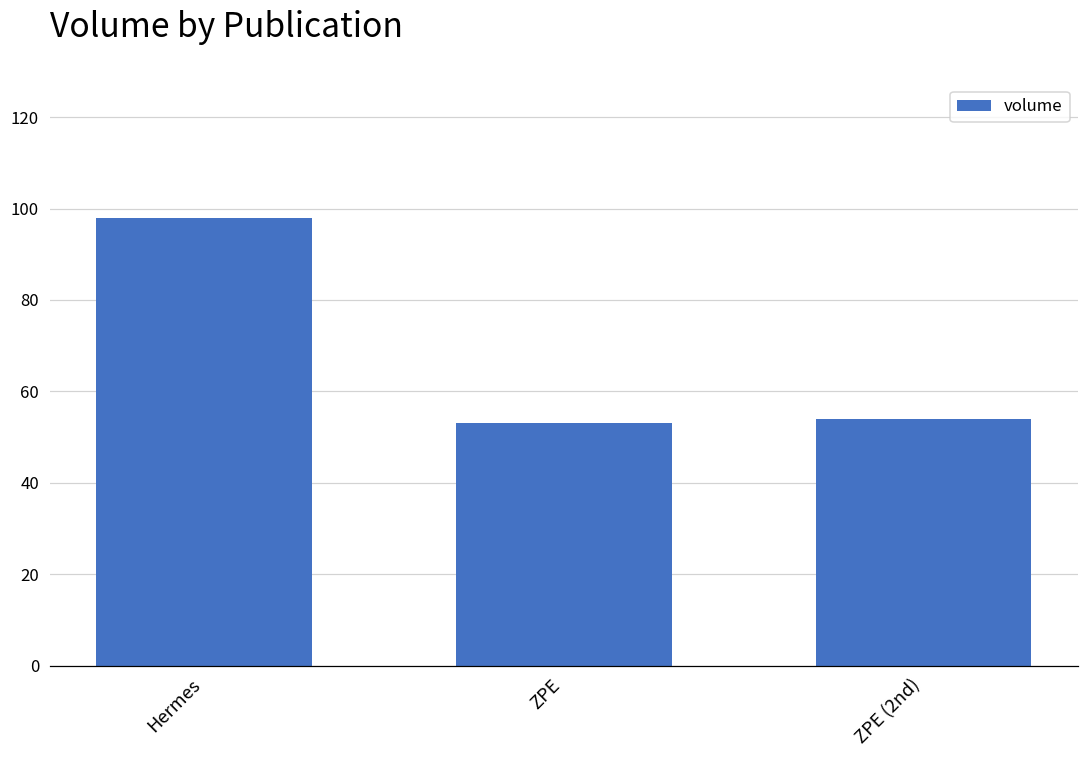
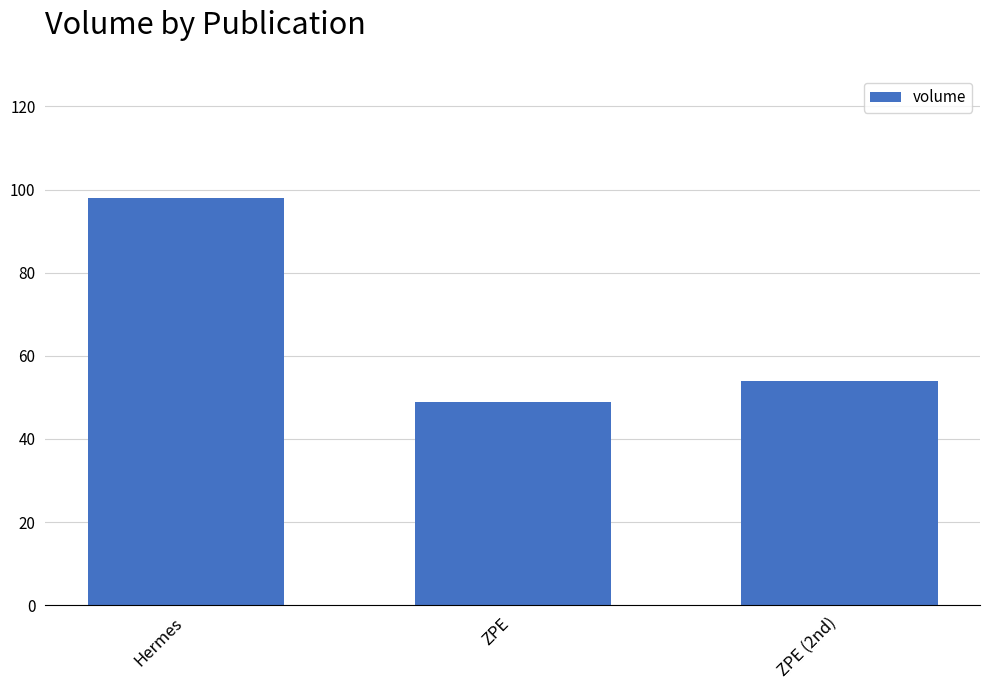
ZPE: 53 -> 49
